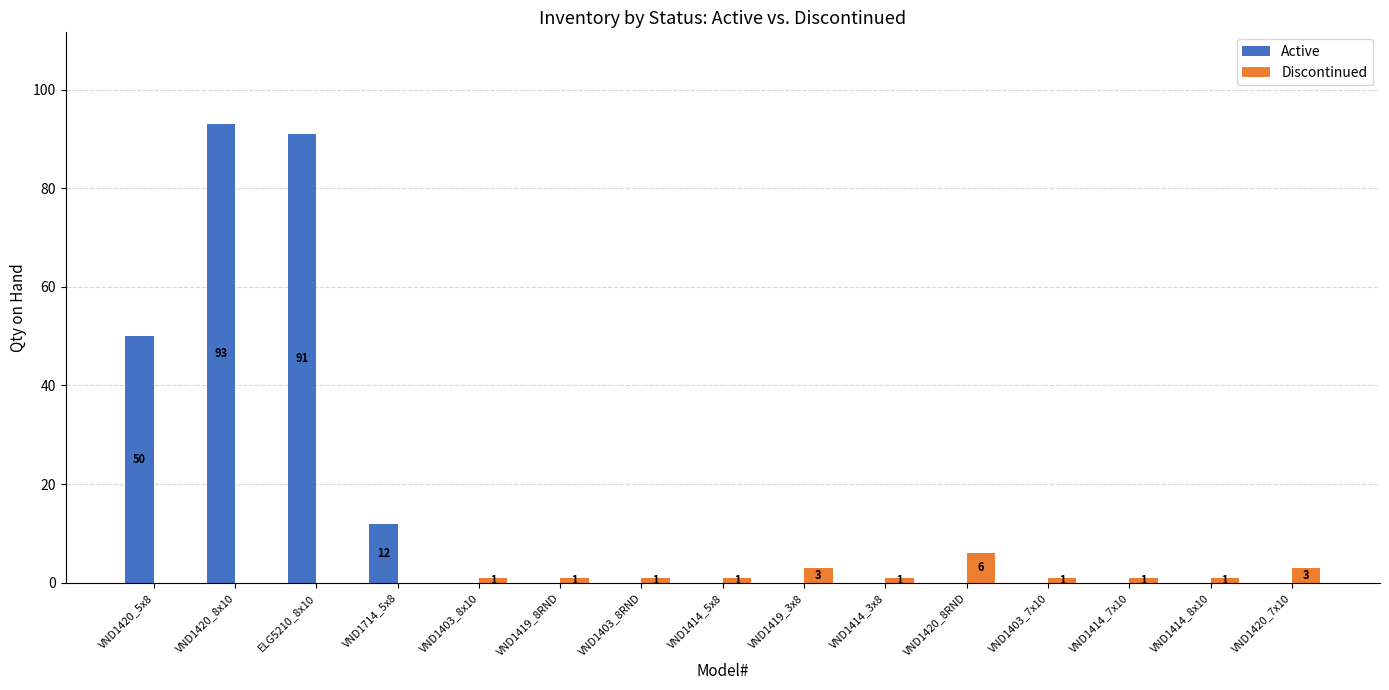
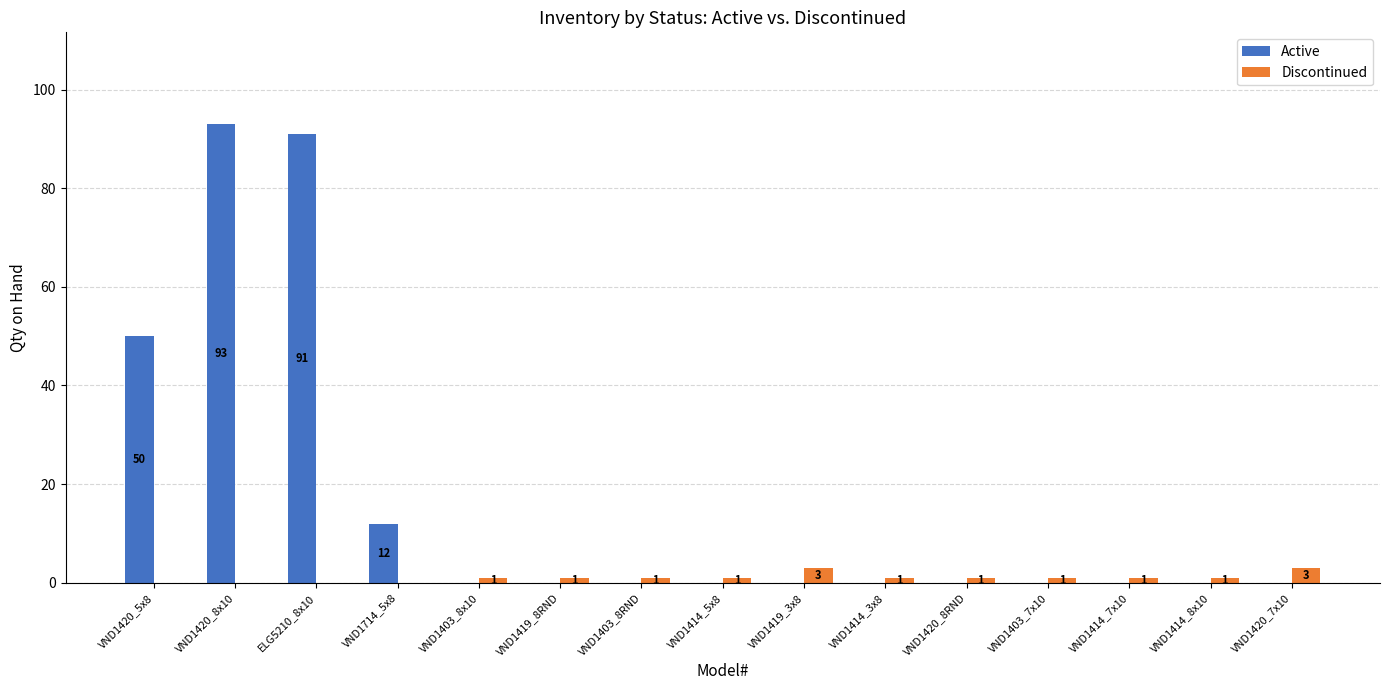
Discontinued, VND1420_8RND: 6 -> 1
